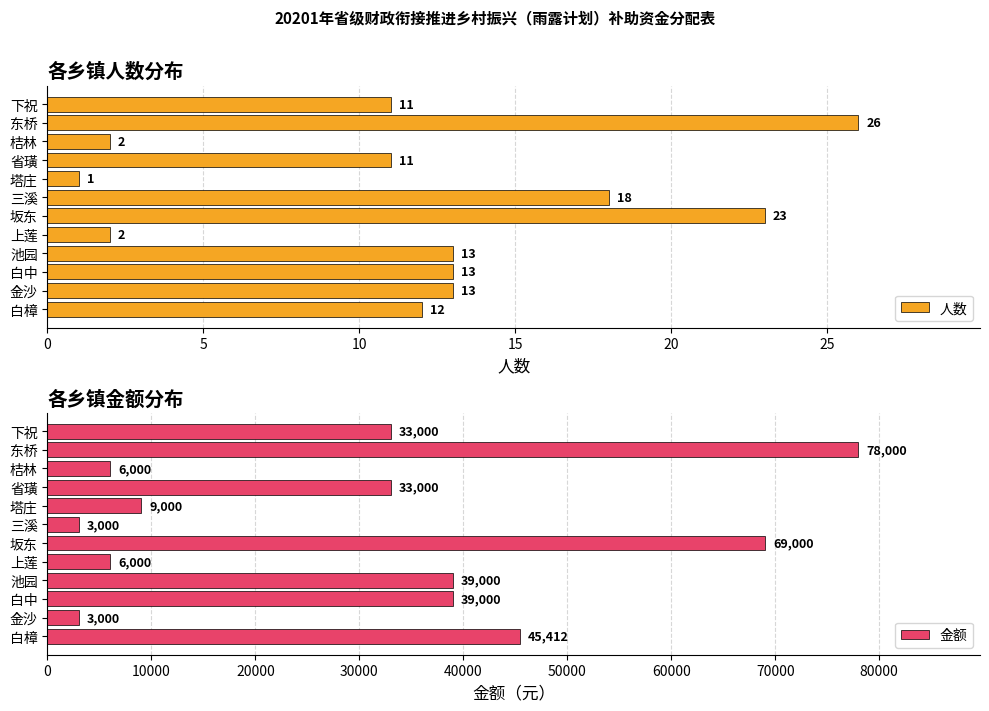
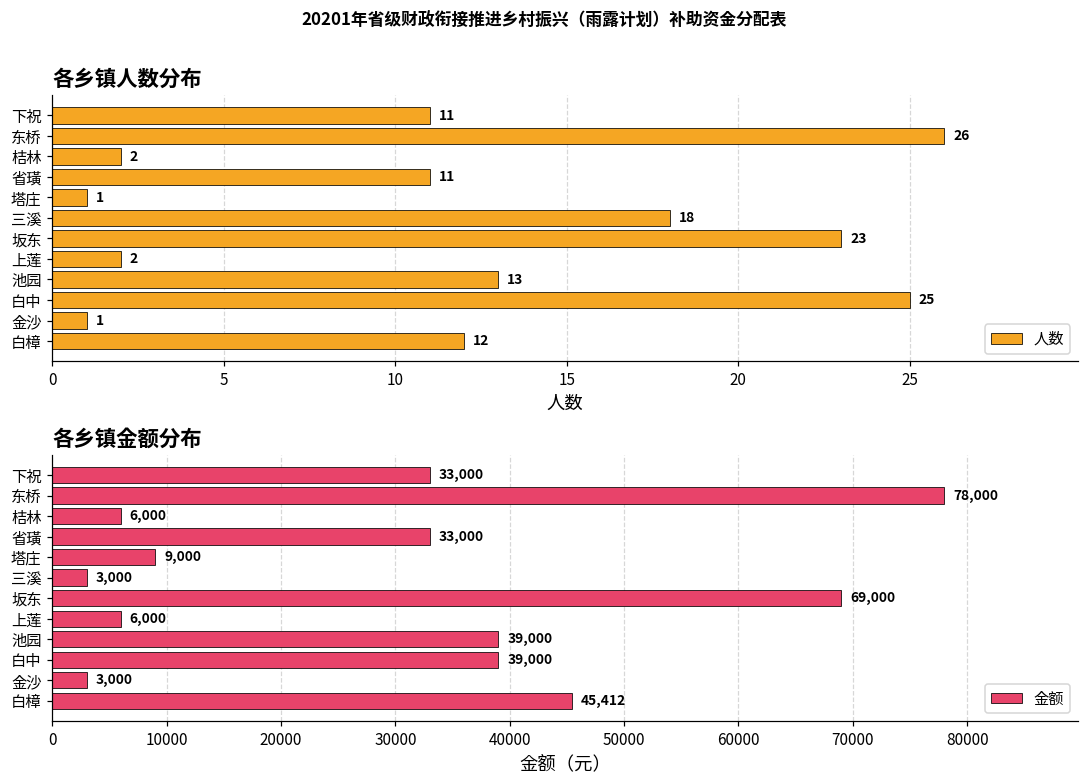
各乡镇人数分布, 白中: 13 -> 25
各乡镇人数分布, 金沙: 13 -> 1
